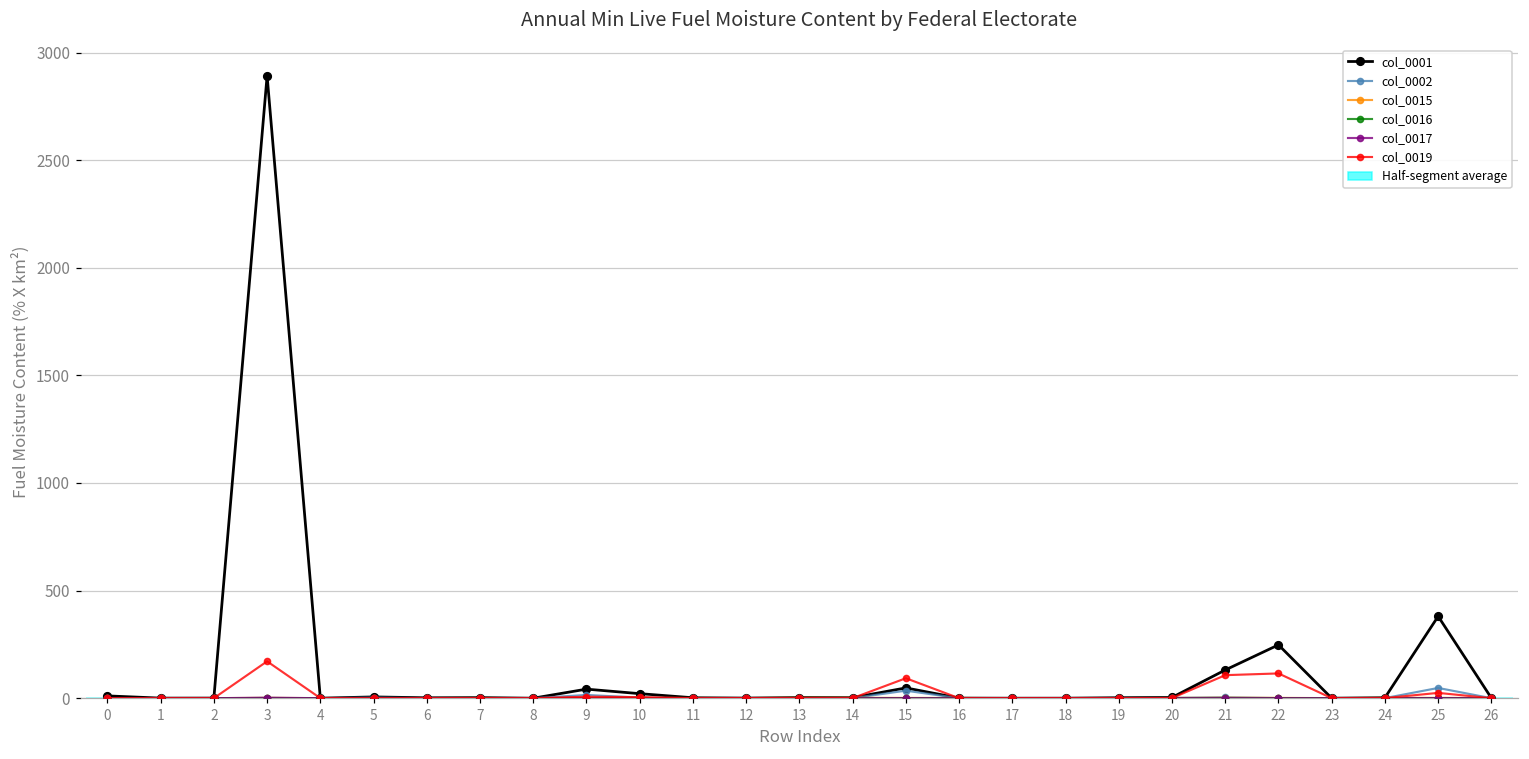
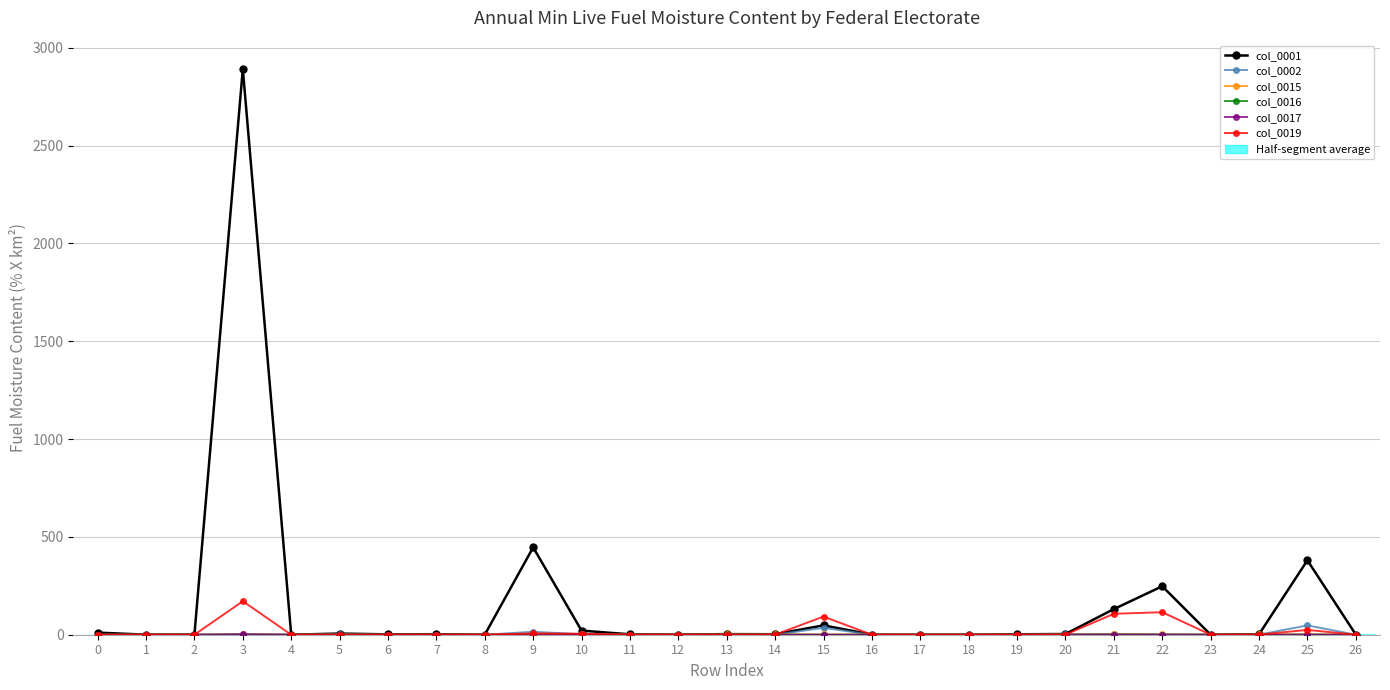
col_0001, 9: 40 -> 450
